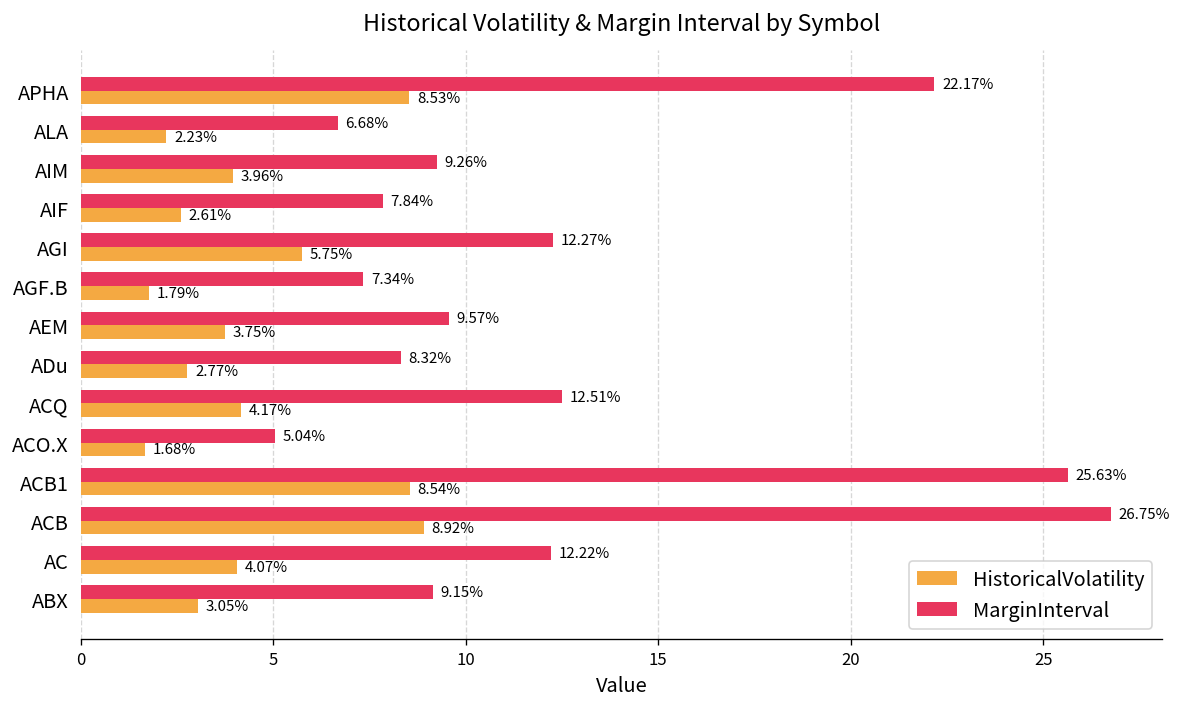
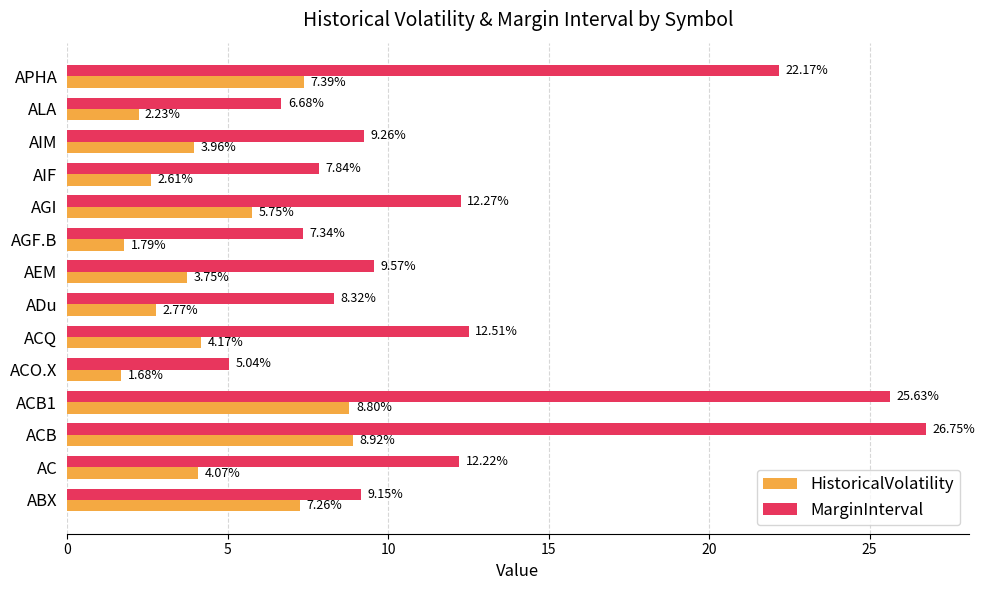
HistoricalVolatility, APHA: 8.53% -> 7.39%
HistoricalVolatility, ACB1: 8.54% -> 8.80%
HistoricalVolatility, ABX: 3.05% -> 7.26%
